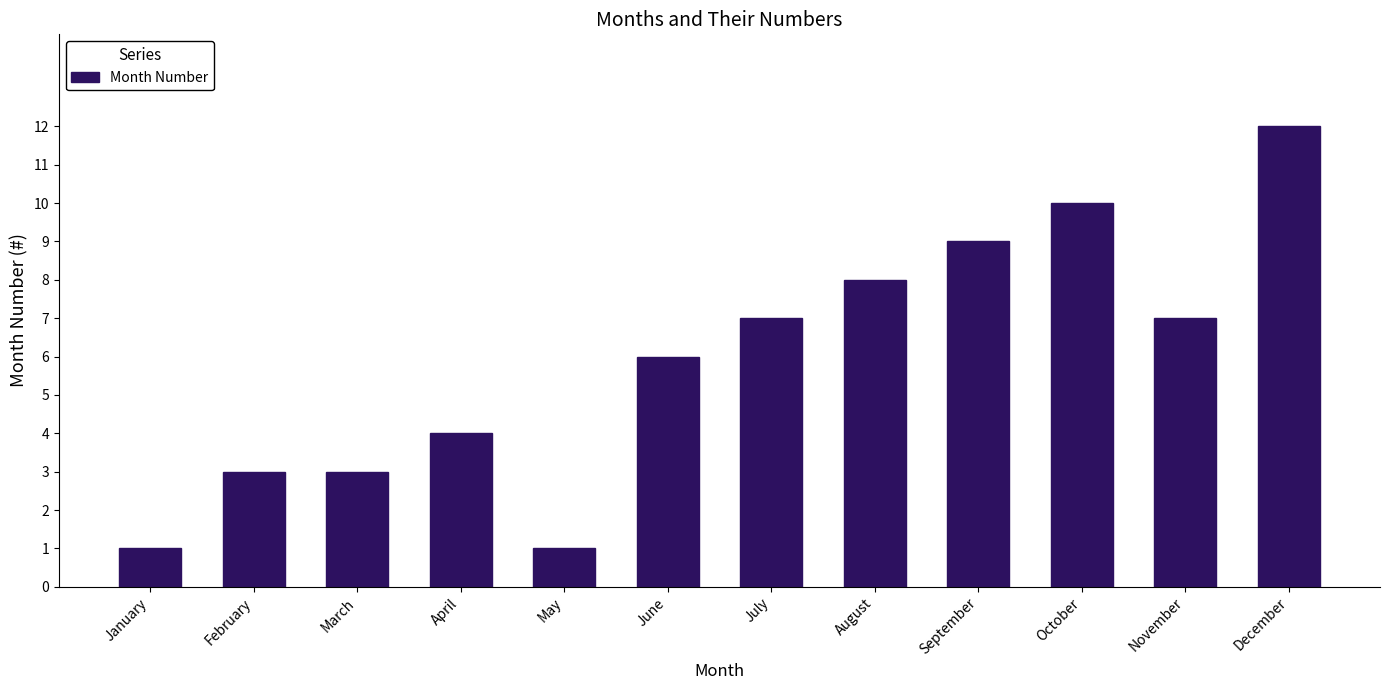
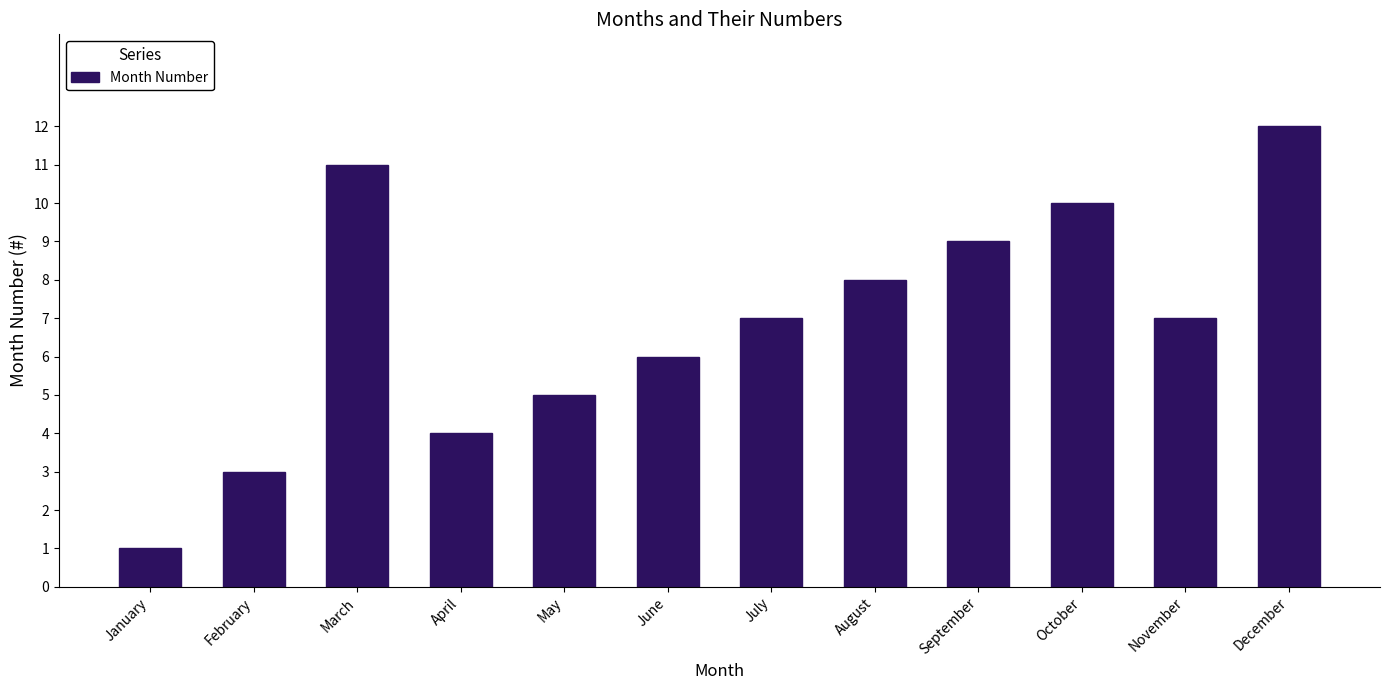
March: 3 -> 11
May: 1 -> 5
